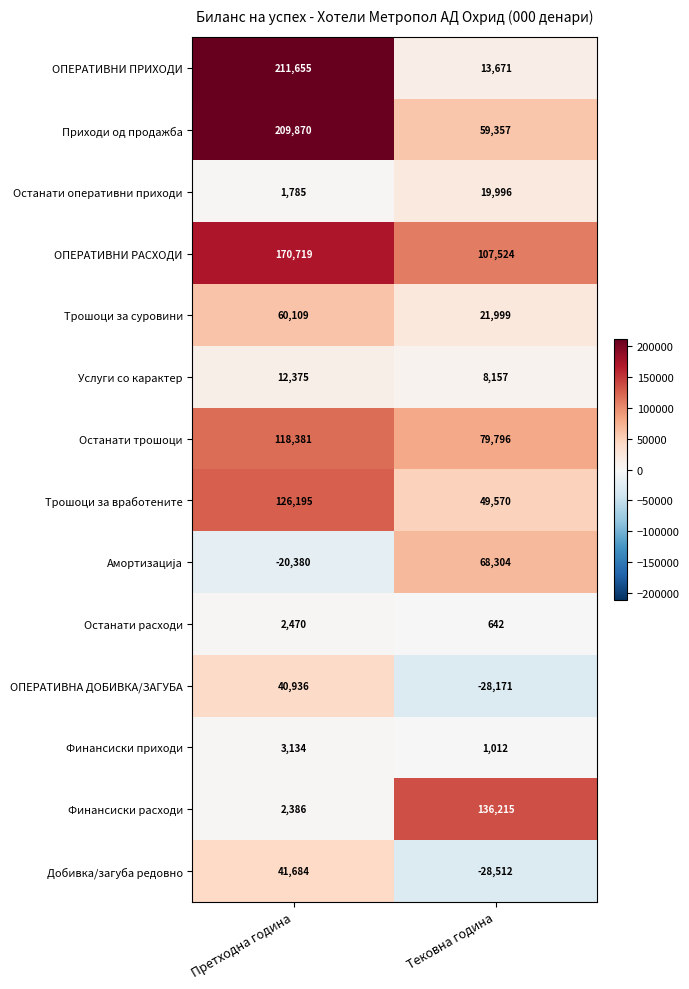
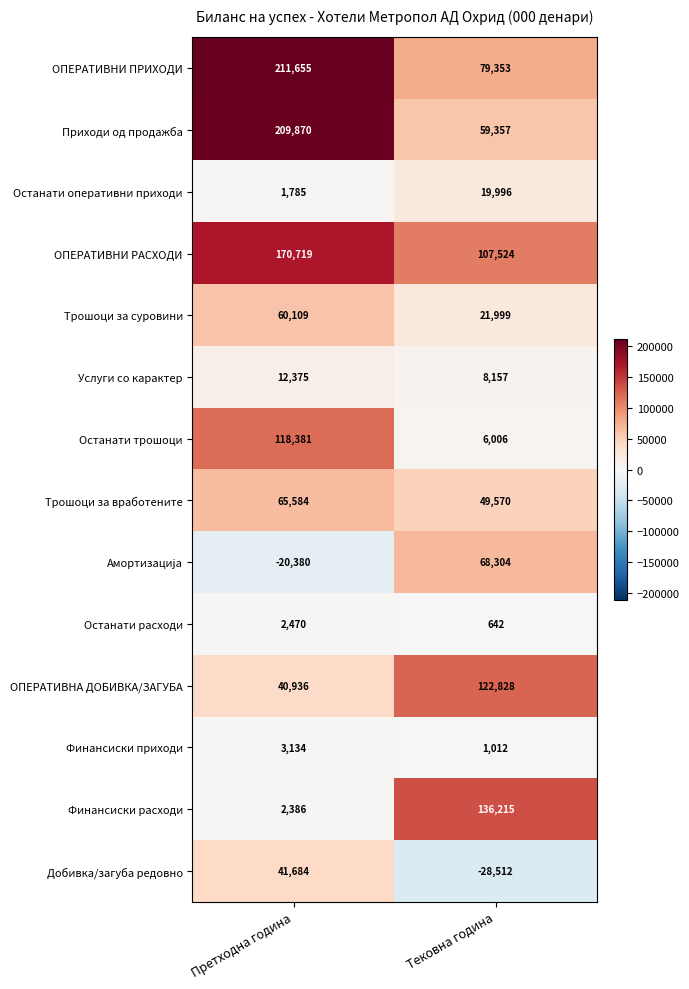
ОПЕРАТИВНИ ПРИХОДИ, Тековна година: 13,671 -> 79,353
Останати трошоци, Тековна година: 79,796 -> 6,006
Трошоци за вработените, Претходна година: 126,195 -> 65,584
ОПЕРАТИВНА ДОБИВКА/ЗАГУБА, Тековна година: -28,171 -> 122,828
